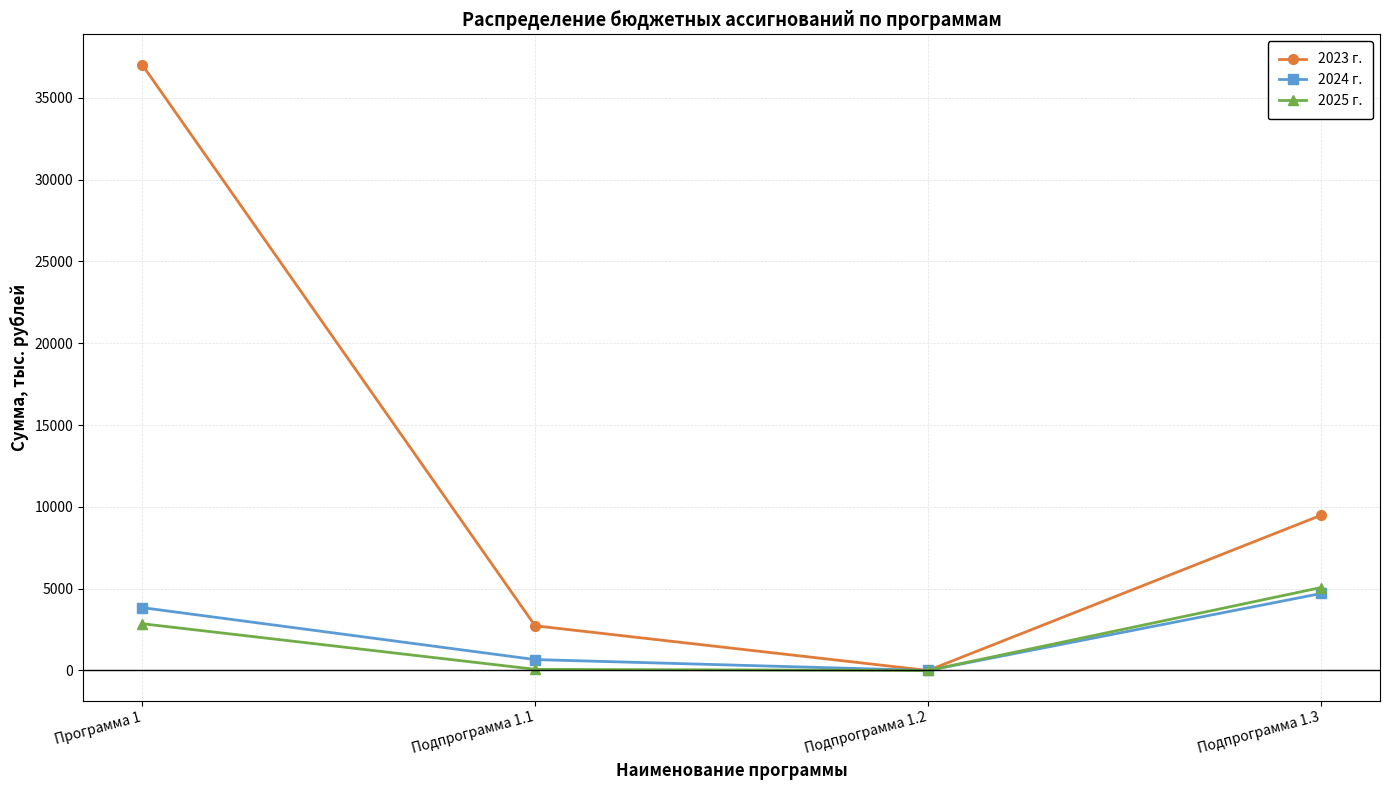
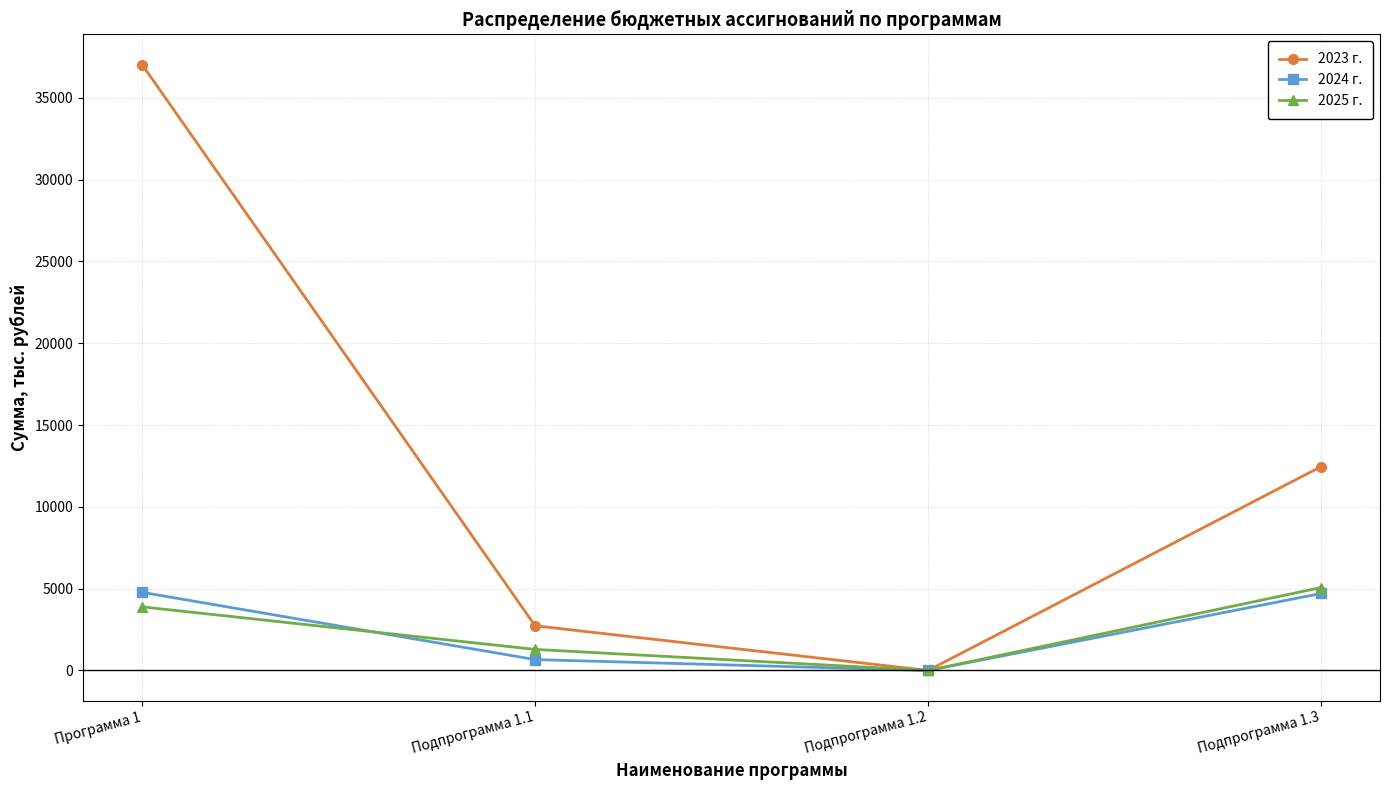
2024 г., Программа 1: 3800 -> 4800
2025 г., Программа 1: 2900 -> 3900
2025 г., Подпрограмма 1.1: 100 -> 1300
2023 г., Подпрограмма 1.3: 9500 -> 12500
